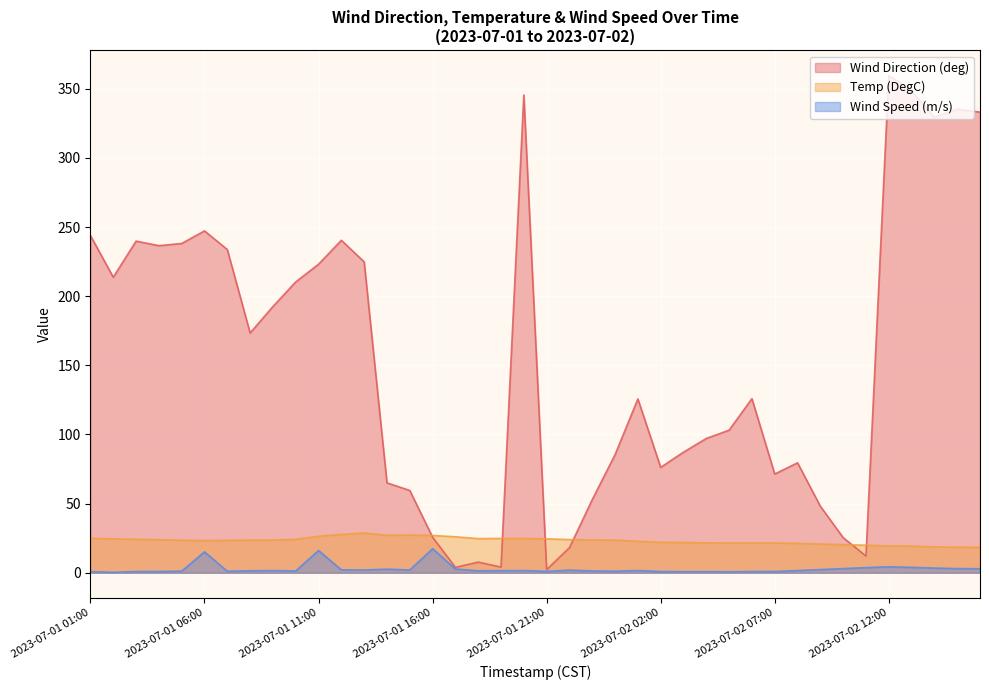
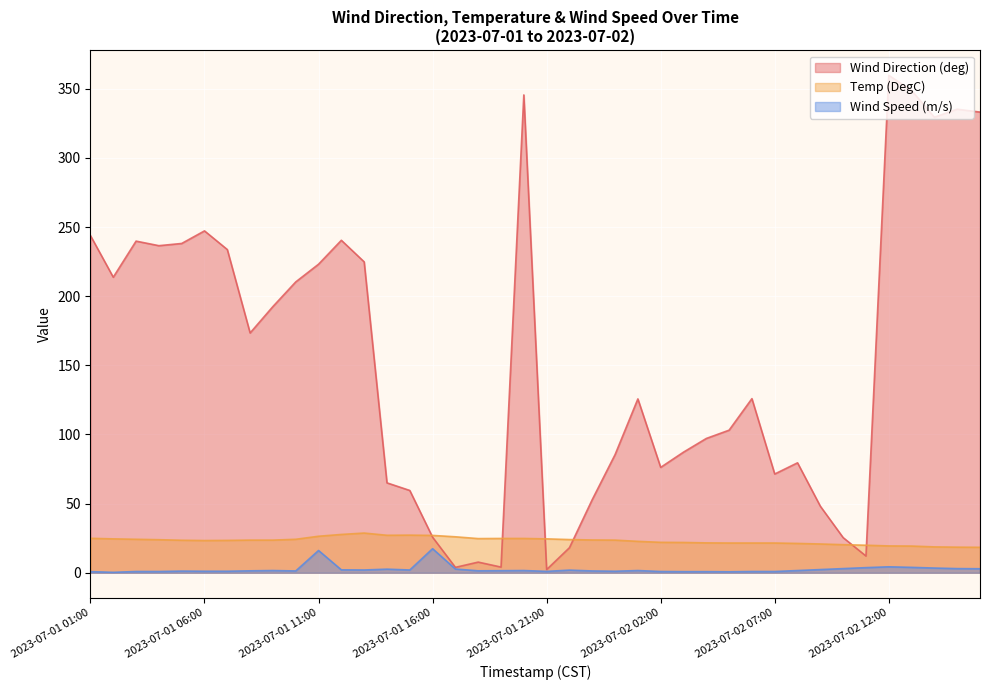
Wind Speed (m/s), 2023-07-01 06:00: 15 -> 1
